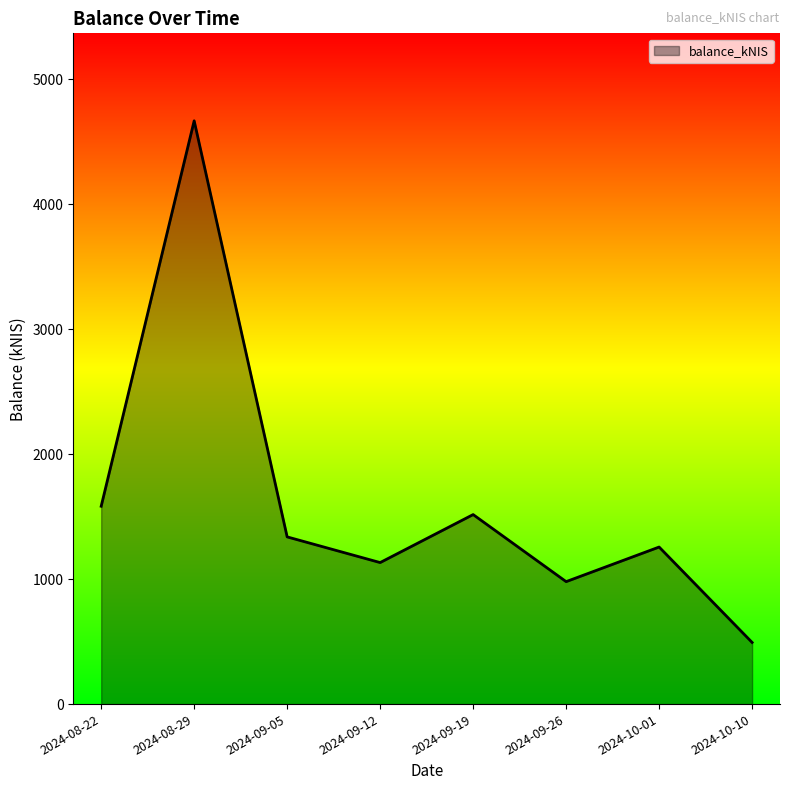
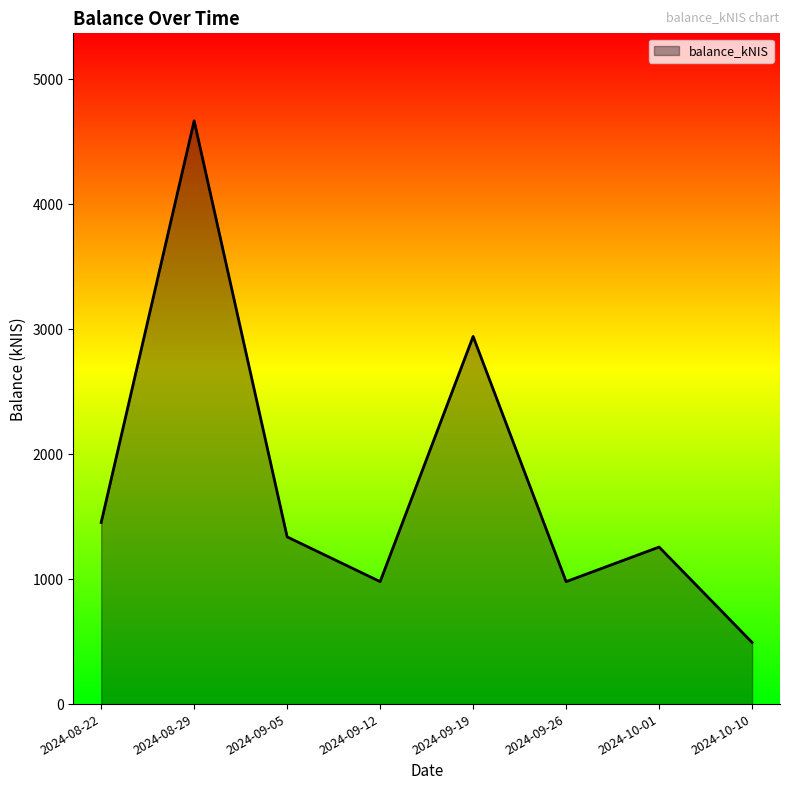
2024-08-22: 1580 -> 1450
2024-09-12: 1130 -> 980
2024-09-19: 1520 -> 2940
